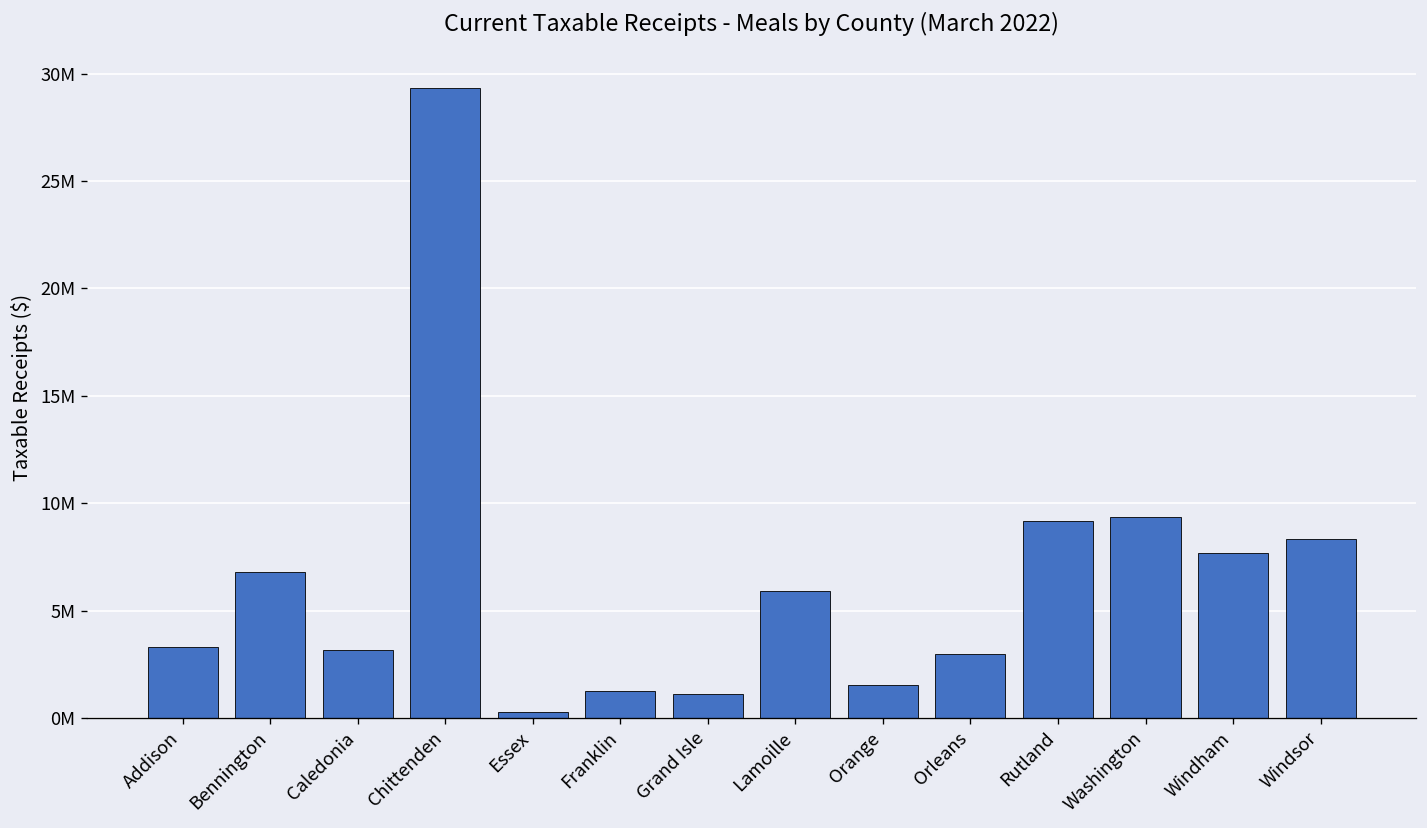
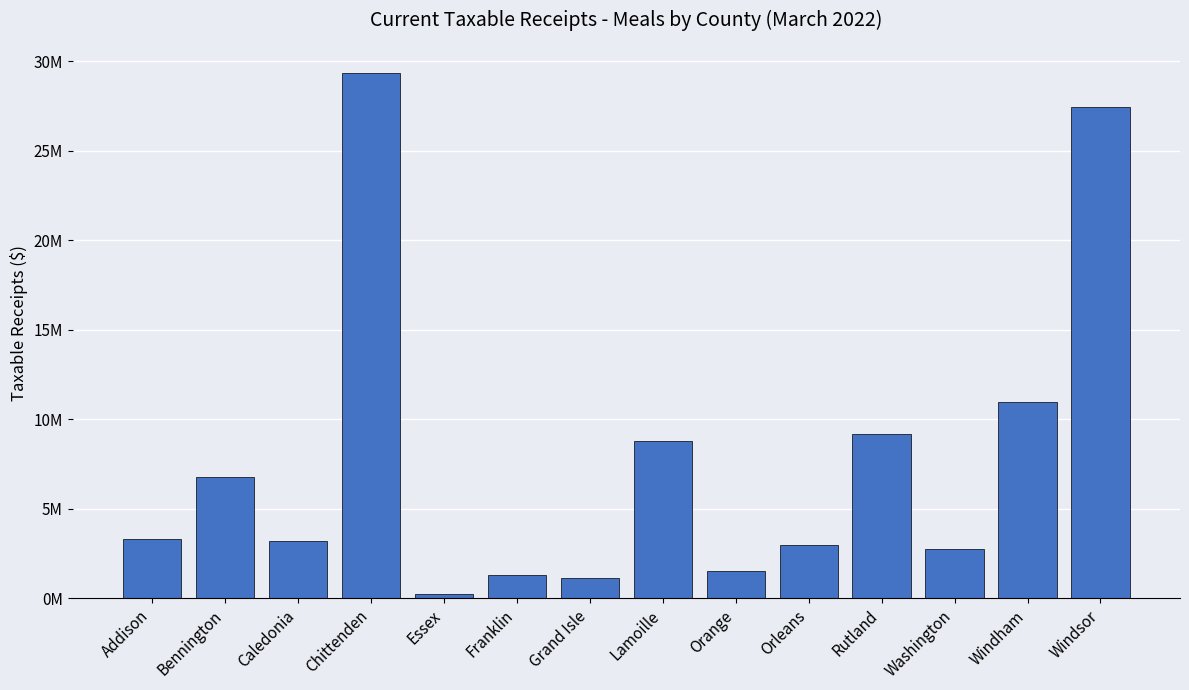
Lamoille: 5900000 -> 8800000
Washington: 9400000 -> 2700000
Windham: 7700000 -> 11000000
Windsor: 8300000 -> 27500000
